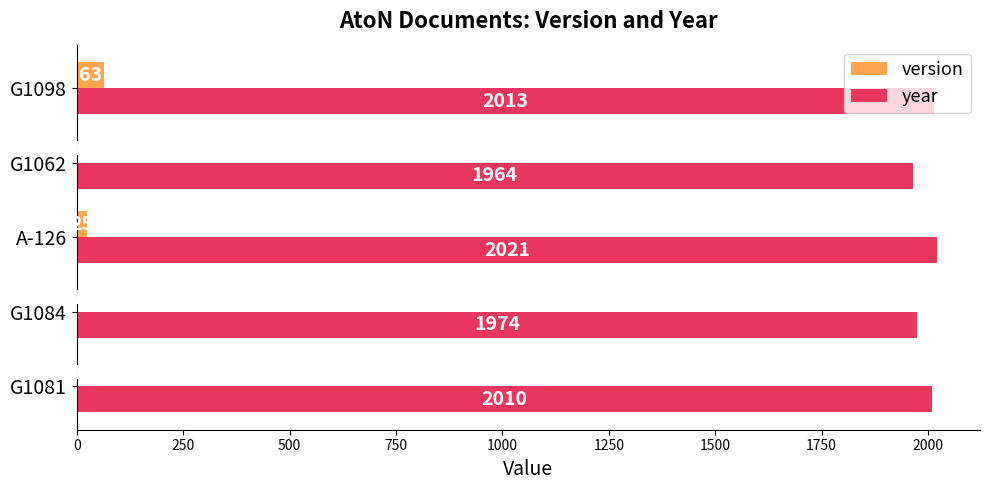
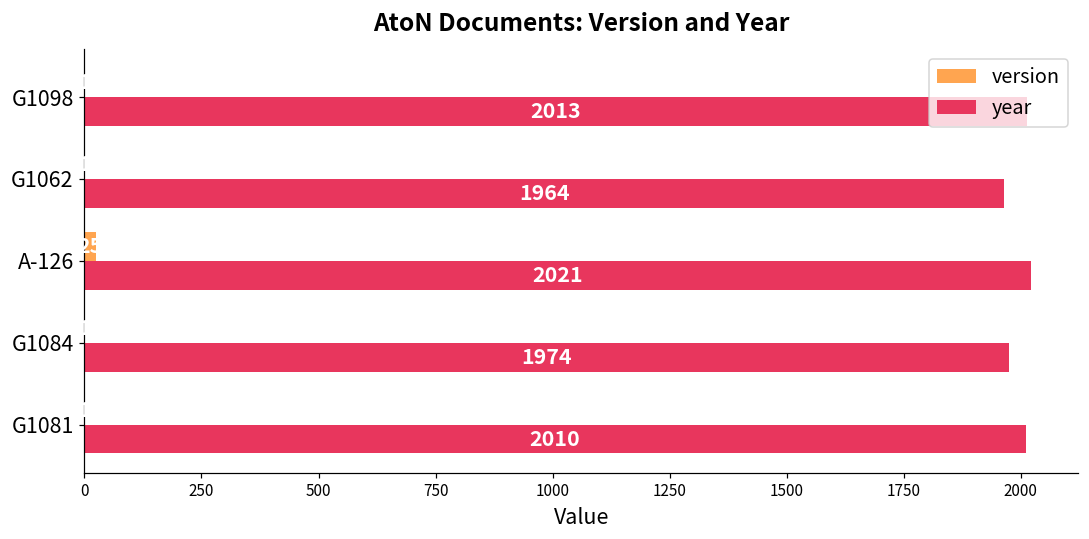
version, G1098: 60 -> 0
